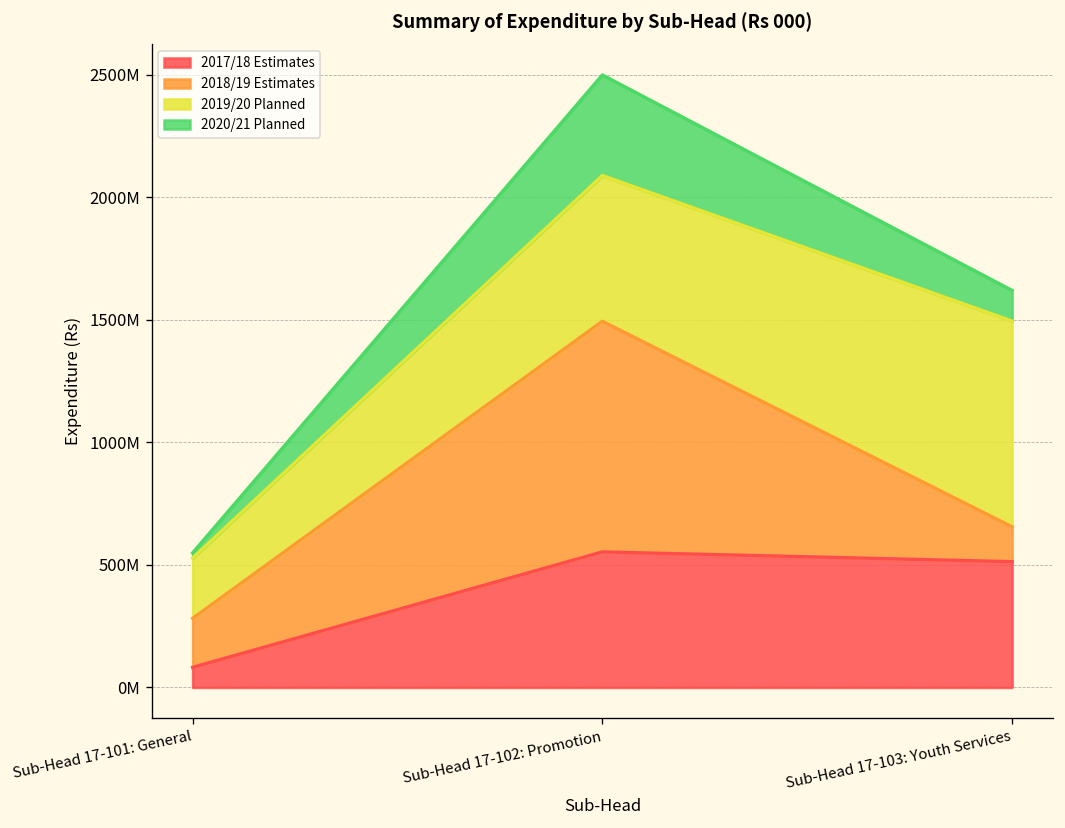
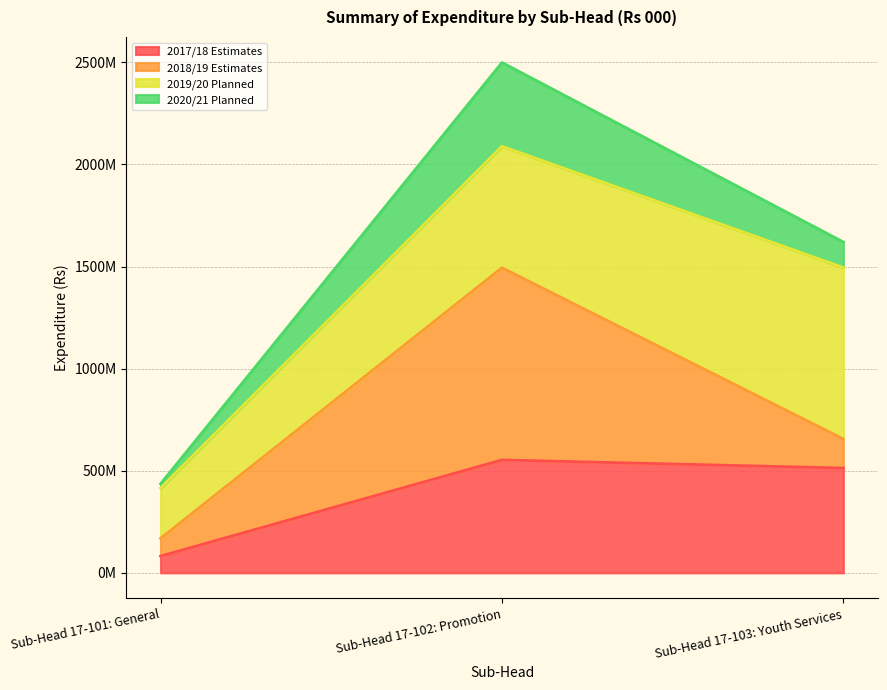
2018/19 Estimates, Sub-Head 17-101: General: 200000000 -> 90000000
